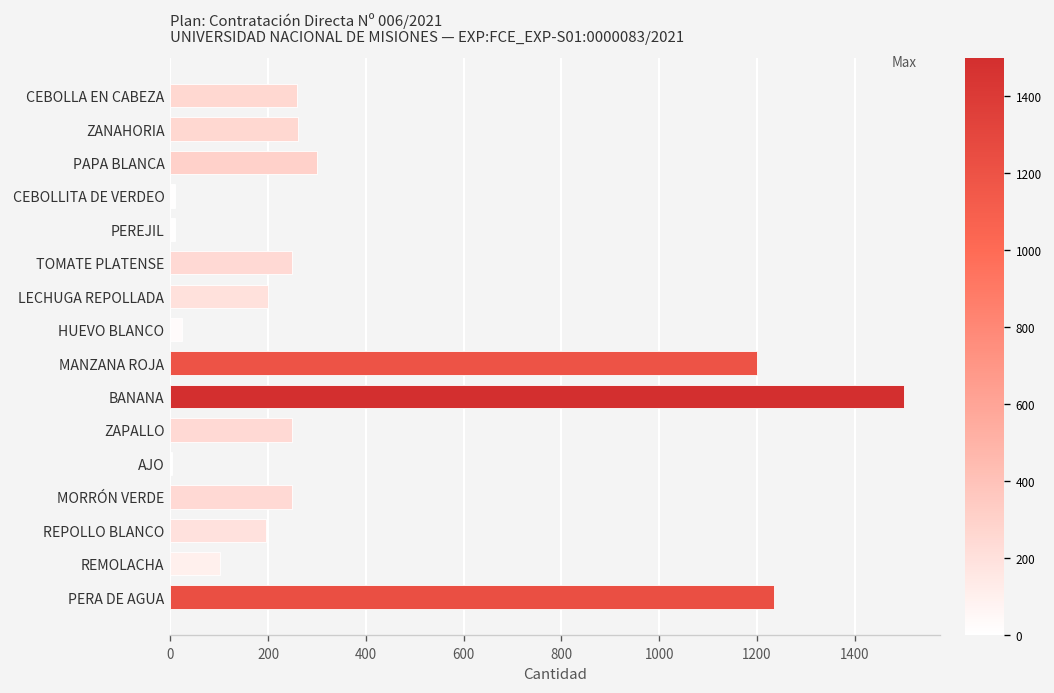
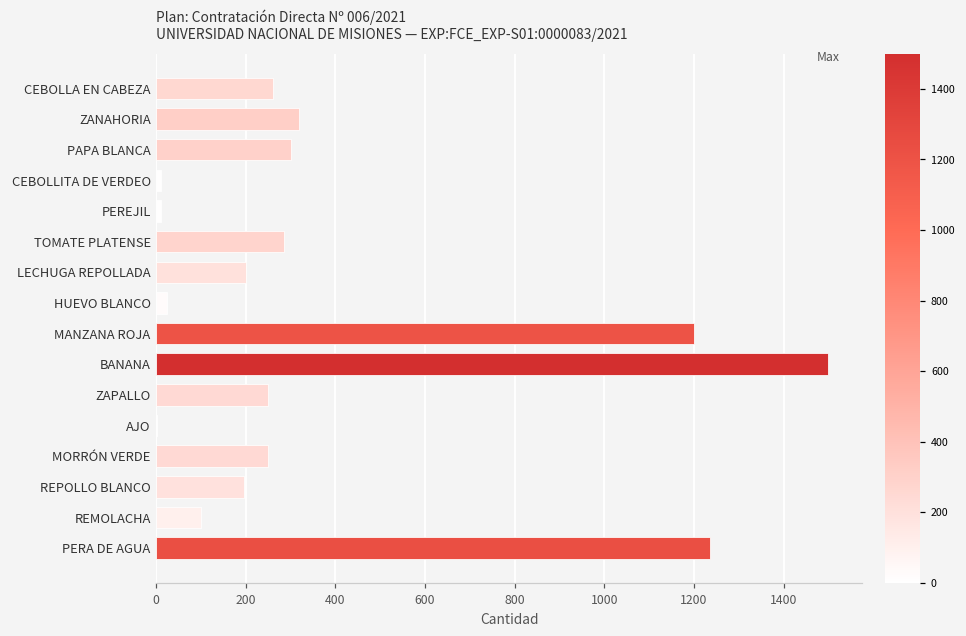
ZANAHORIA: 260 -> 320
TOMATE PLATENSE: 250 -> 290
